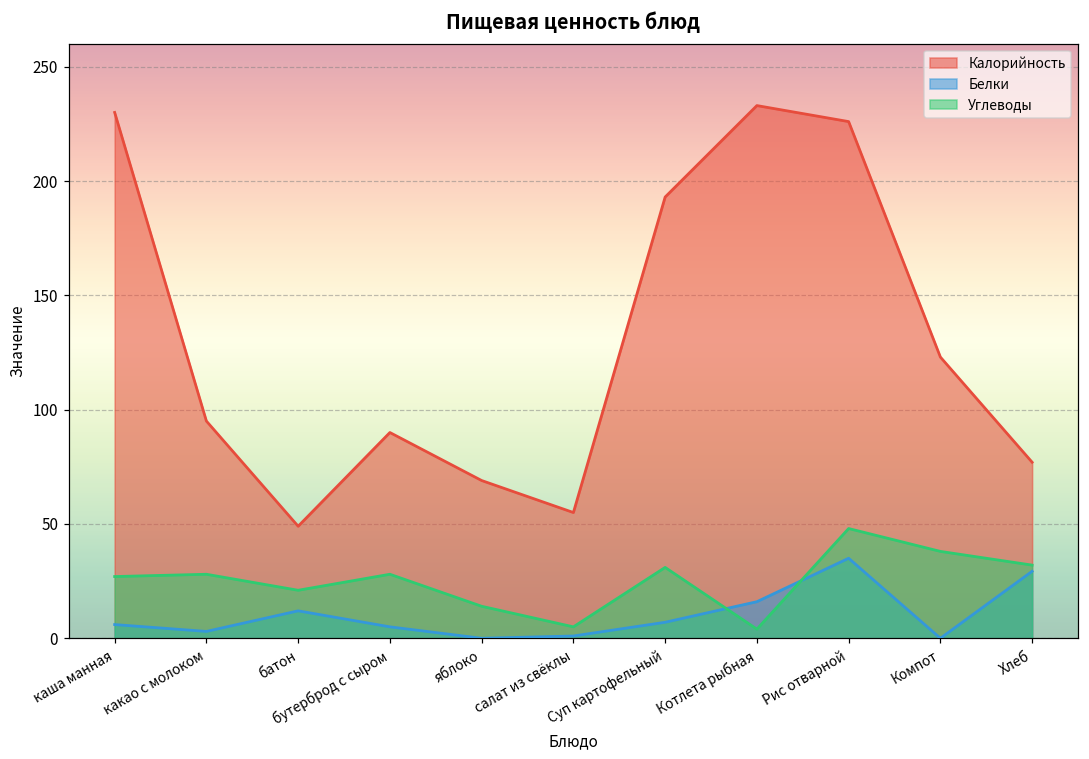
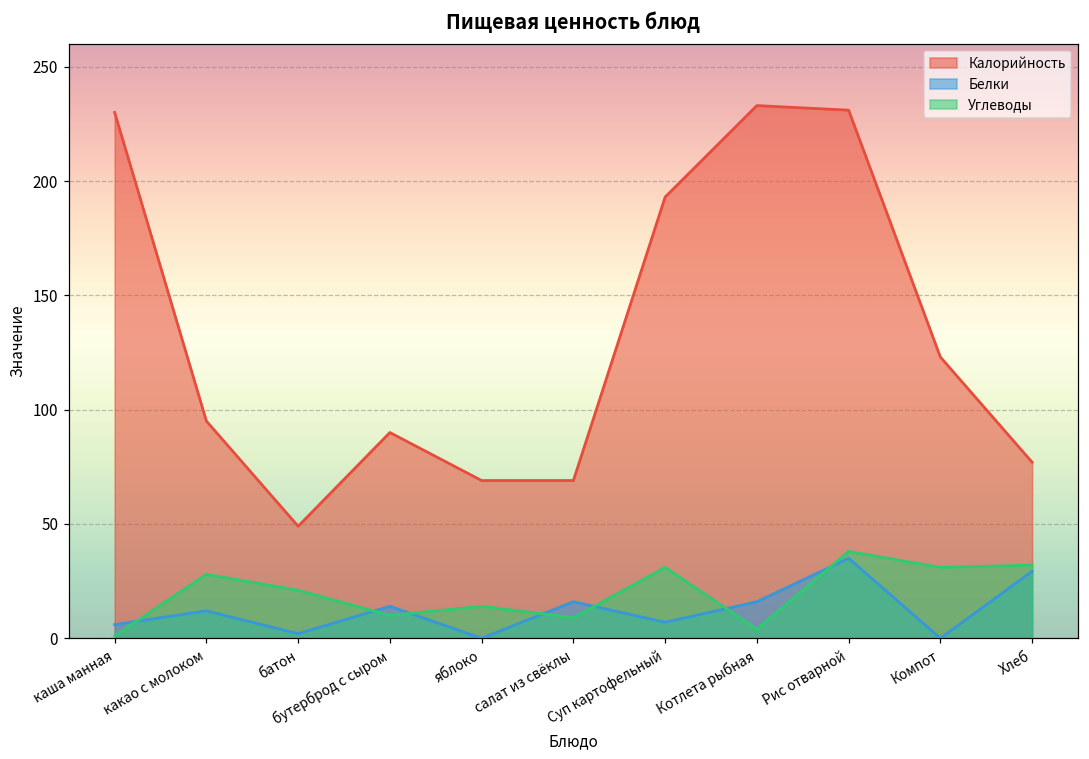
Углеводы, каша манная: 27 -> 1
Белки, какао с молоком: 3 -> 12
Белки, батон: 12 -> 2
Белки, бутерброд с сыром: 5 -> 14
Углеводы, бутерброд с сыром: 28 -> 10
Калорийность, салат из свёклы: 55 -> 69
Белки, салат из свёклы: 1 -> 16
Углеводы, салат из свёклы: 5 -> 9
Калорийность, Рис отварной: 226 -> 231
Углеводы, Рис отварной: 48 -> 38
Углеводы, Компот: 38 -> 31
